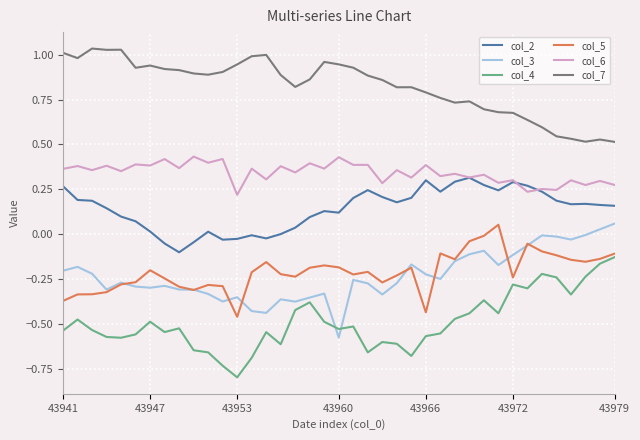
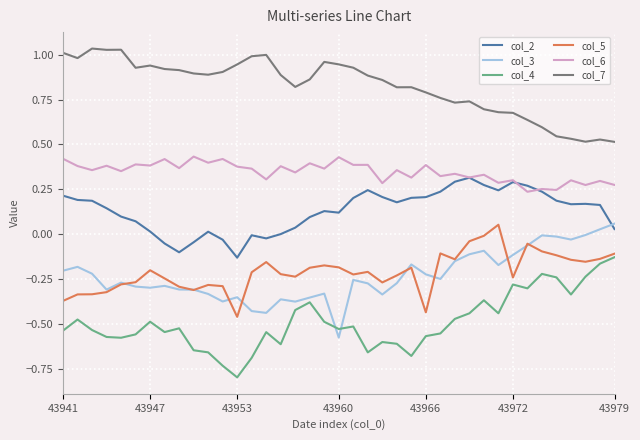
col_2, 43941: 0.27 -> 0.21
col_6, 43941: 0.36 -> 0.42
col_2, 43953: -0.03 -> -0.13
col_6, 43953: 0.22 -> 0.38
col_2, 43966: 0.30 -> 0.21
col_2, 43979: 0.16 -> 0.03
